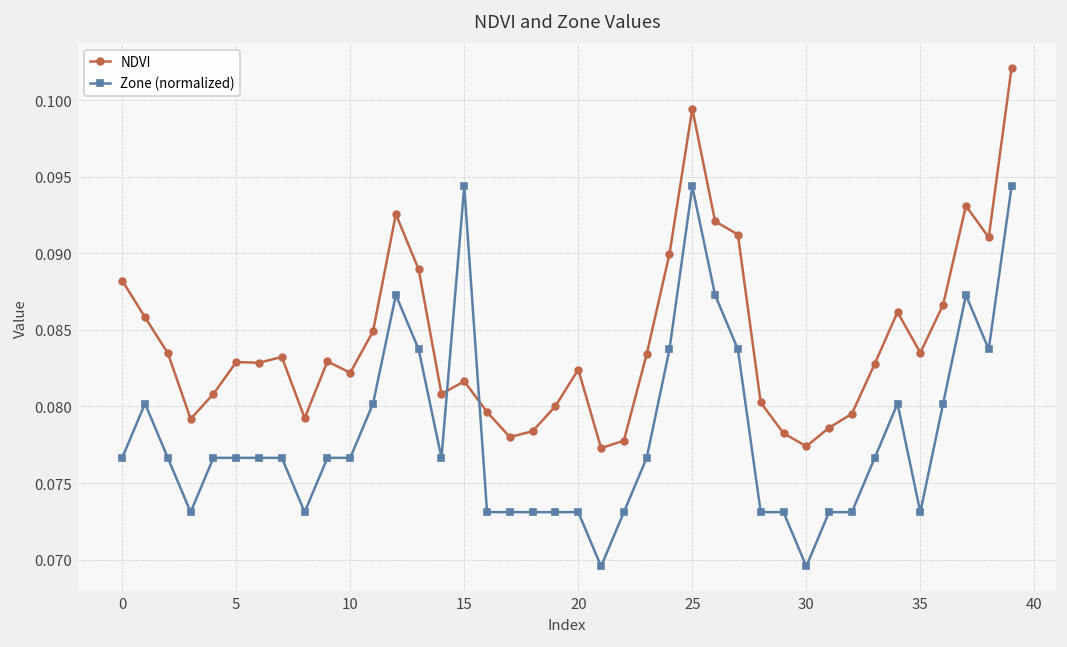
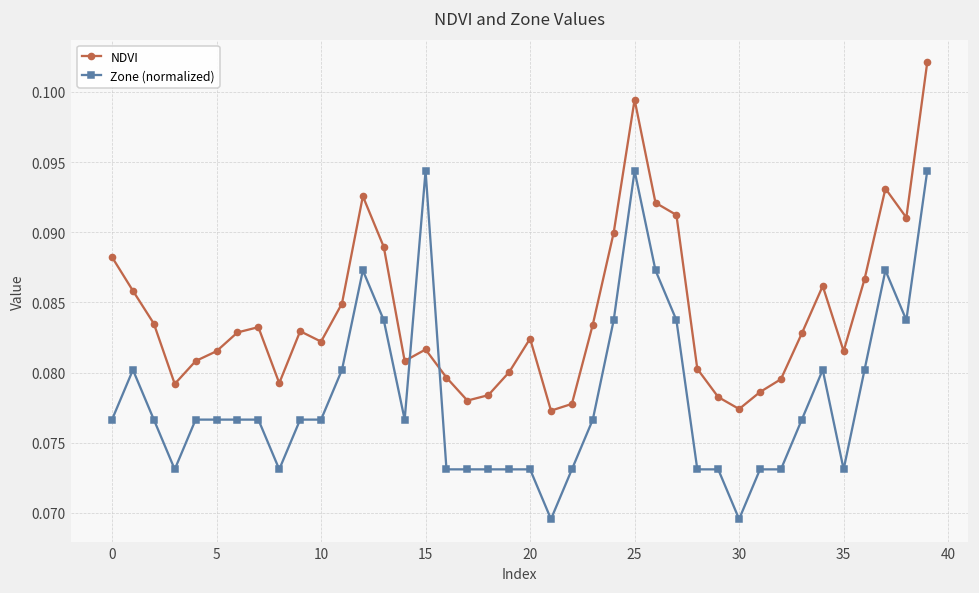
NDVI, 5: 0.0829 -> 0.0815
NDVI, 35: 0.0835 -> 0.0815
